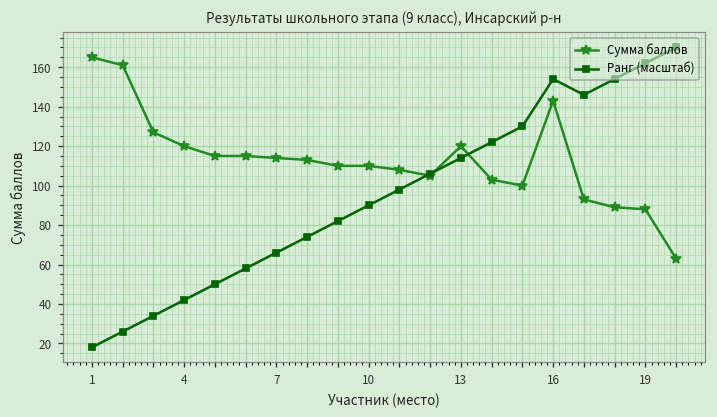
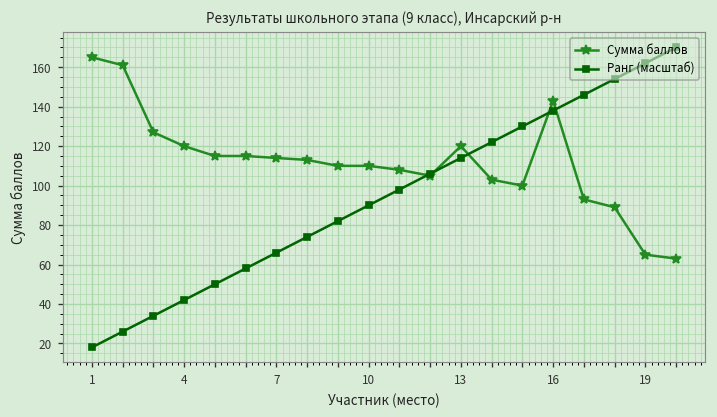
Ранг (масштаб), 16: 154 -> 138
Сумма баллов, 19: 88 -> 65
